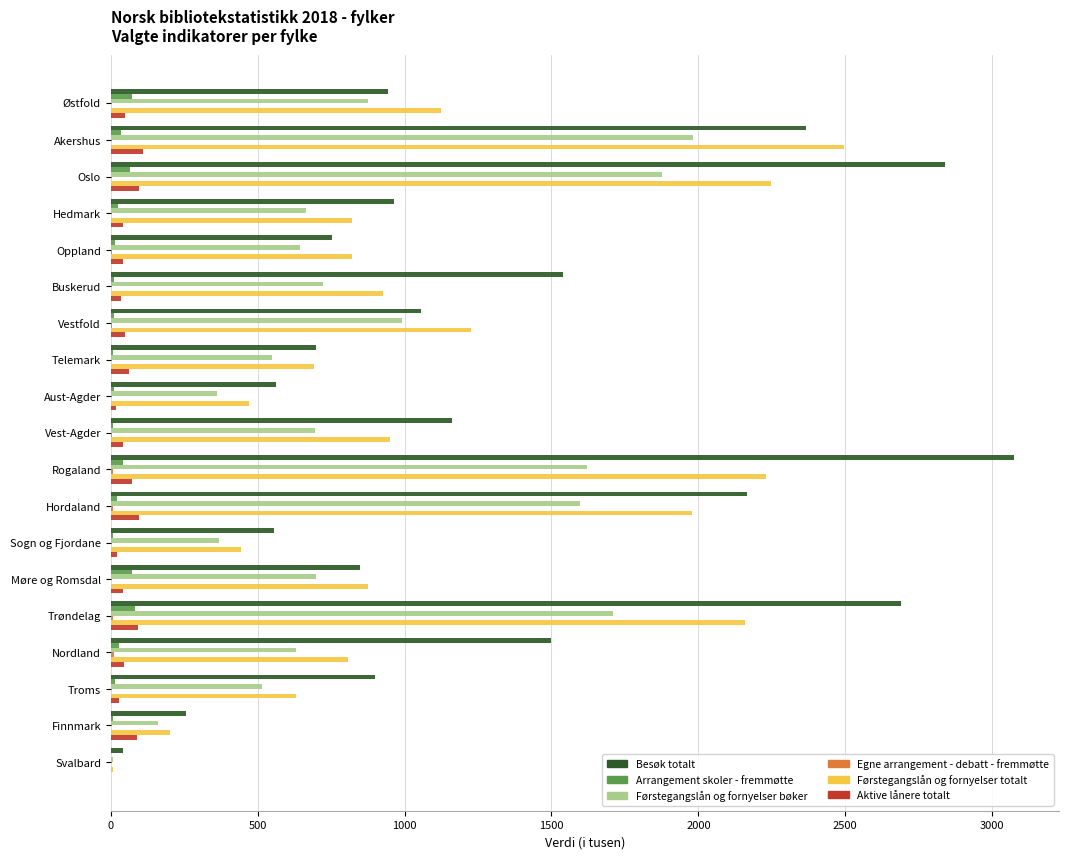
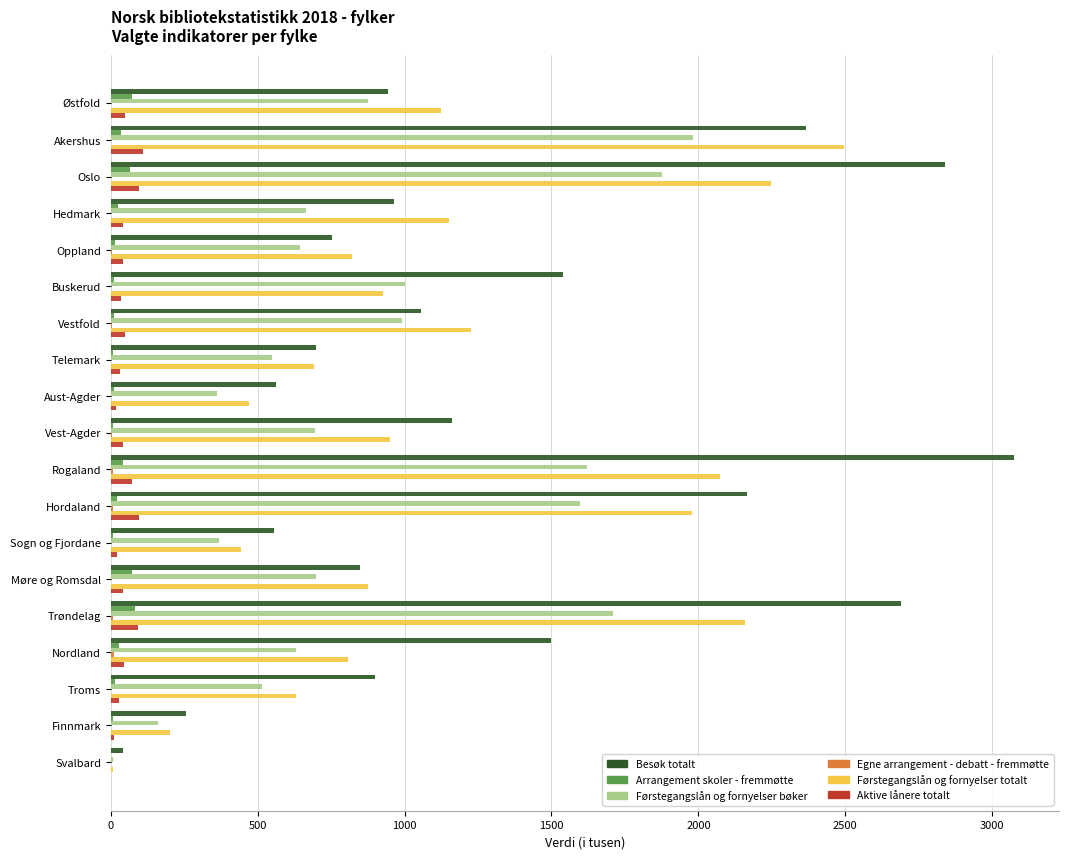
Førstegangslån og fornyelser totalt, Hedmark: 820 -> 1150
Førstegangslån og fornyelser bøker, Buskerud: 720 -> 1000
Aktive lånere totalt, Telemark: 60 -> 30
Førstegangslån og fornyelser totalt, Rogaland: 2230 -> 2070
Aktive lånere totalt, Finnmark: 90 -> 10
